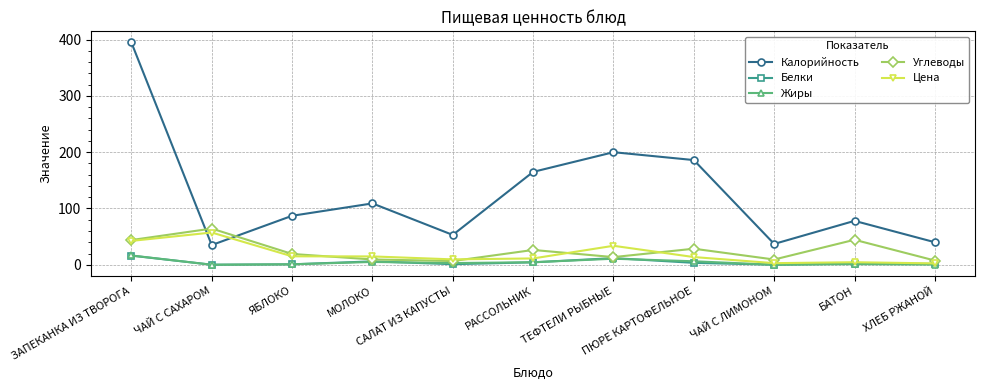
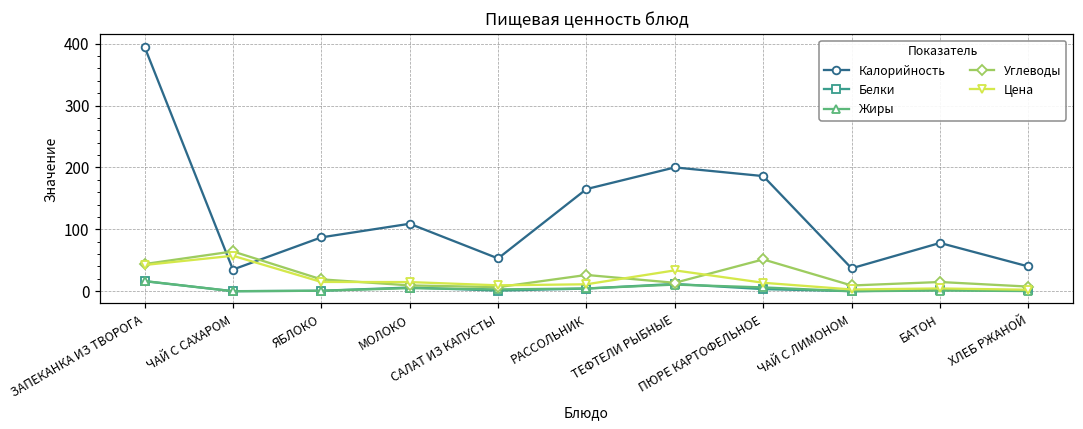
Углеводы, ПЮРЕ КАРТОФЕЛЬНОЕ: 30 -> 50
Углеводы, БАТОН: 40 -> 10
